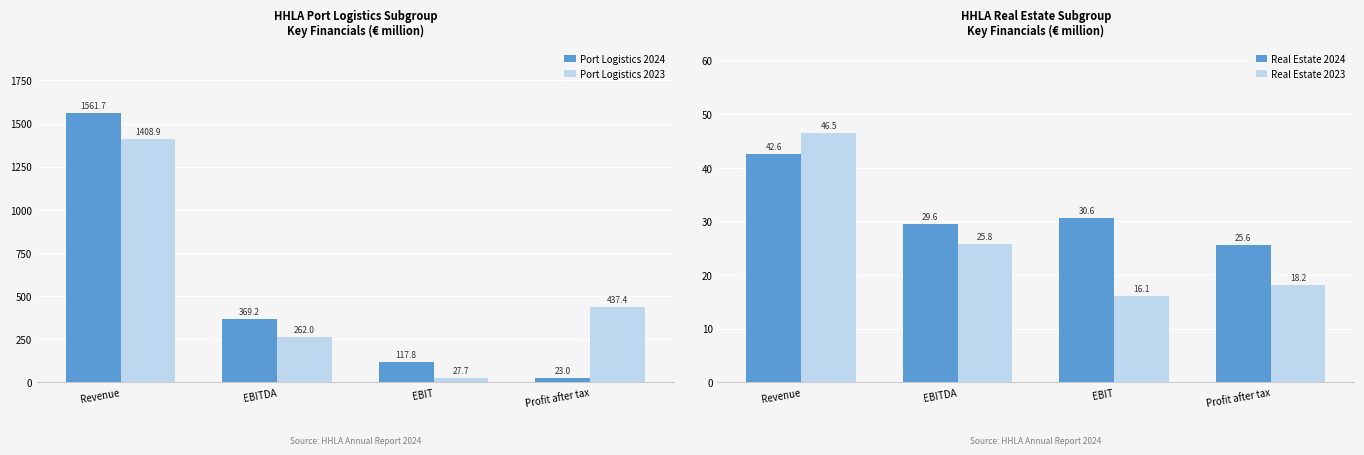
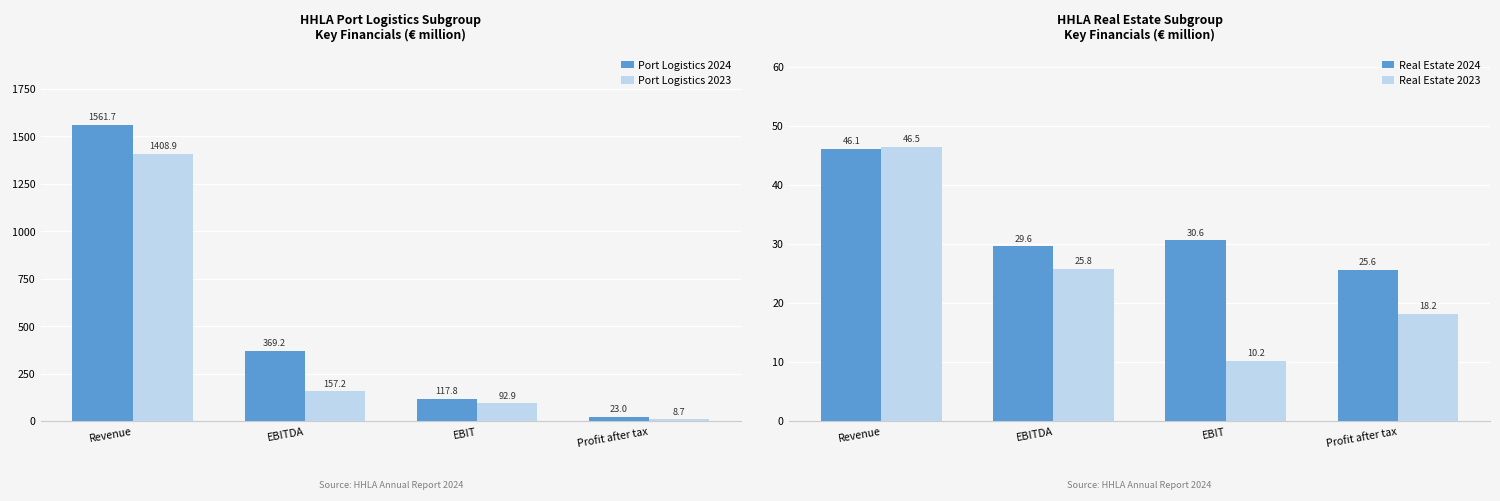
HHLA Port Logistics Subgroup Key Financials (€ million), Port Logistics 2023, EBITDA: 262.0 -> 157.2
HHLA Port Logistics Subgroup Key Financials (€ million), Port Logistics 2023, EBIT: 27.7 -> 92.9
HHLA Port Logistics Subgroup Key Financials (€ million), Port Logistics 2023, Profit after tax: 437.4 -> 8.7
HHLA Real Estate Subgroup Key Financials (€ million), Real Estate 2024, Revenue: 42.6 -> 46.1
HHLA Real Estate Subgroup Key Financials (€ million), Real Estate 2023, EBIT: 16.1 -> 10.2
